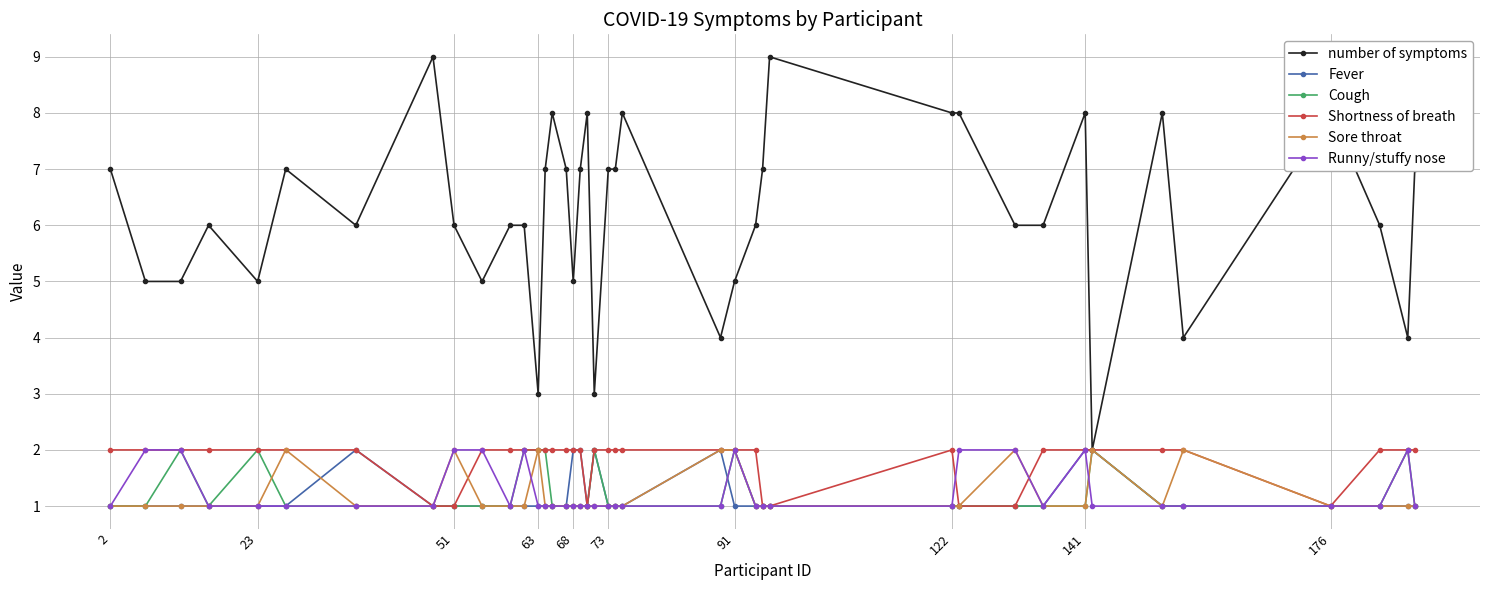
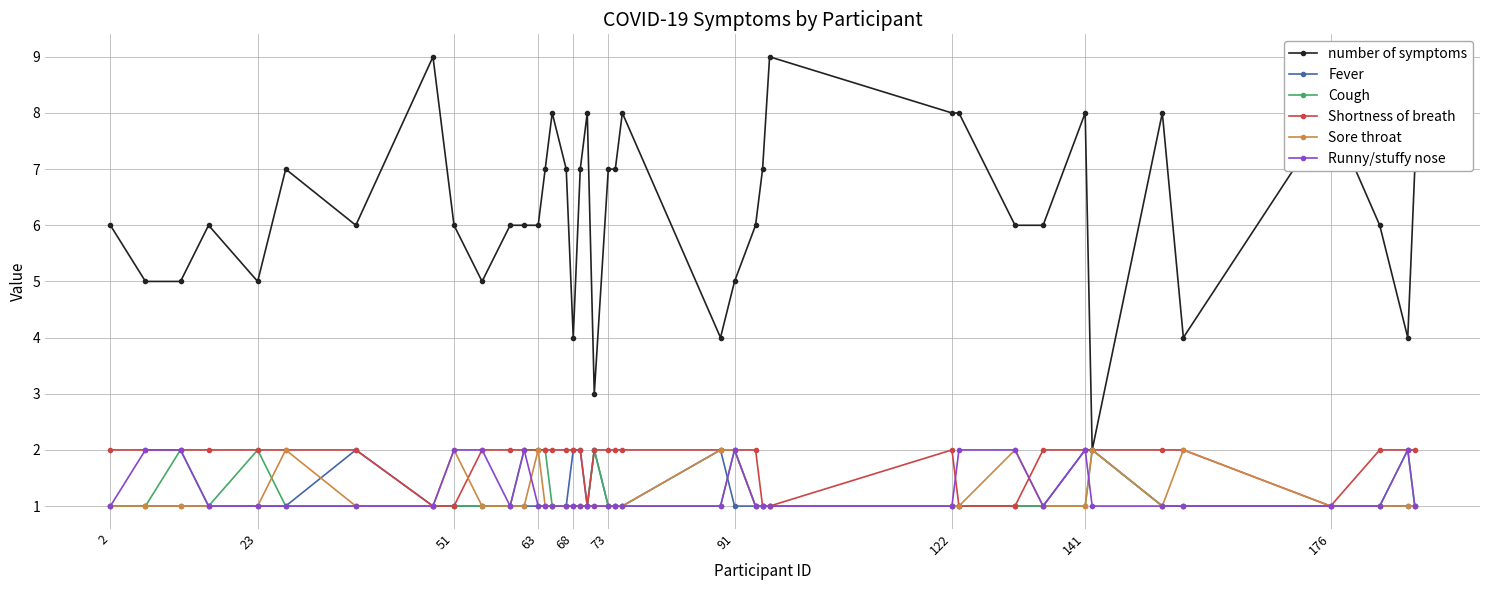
number of symptoms, 2: 7 -> 6
number of symptoms, 63: 3 -> 6
number of symptoms, 68: 5 -> 4
